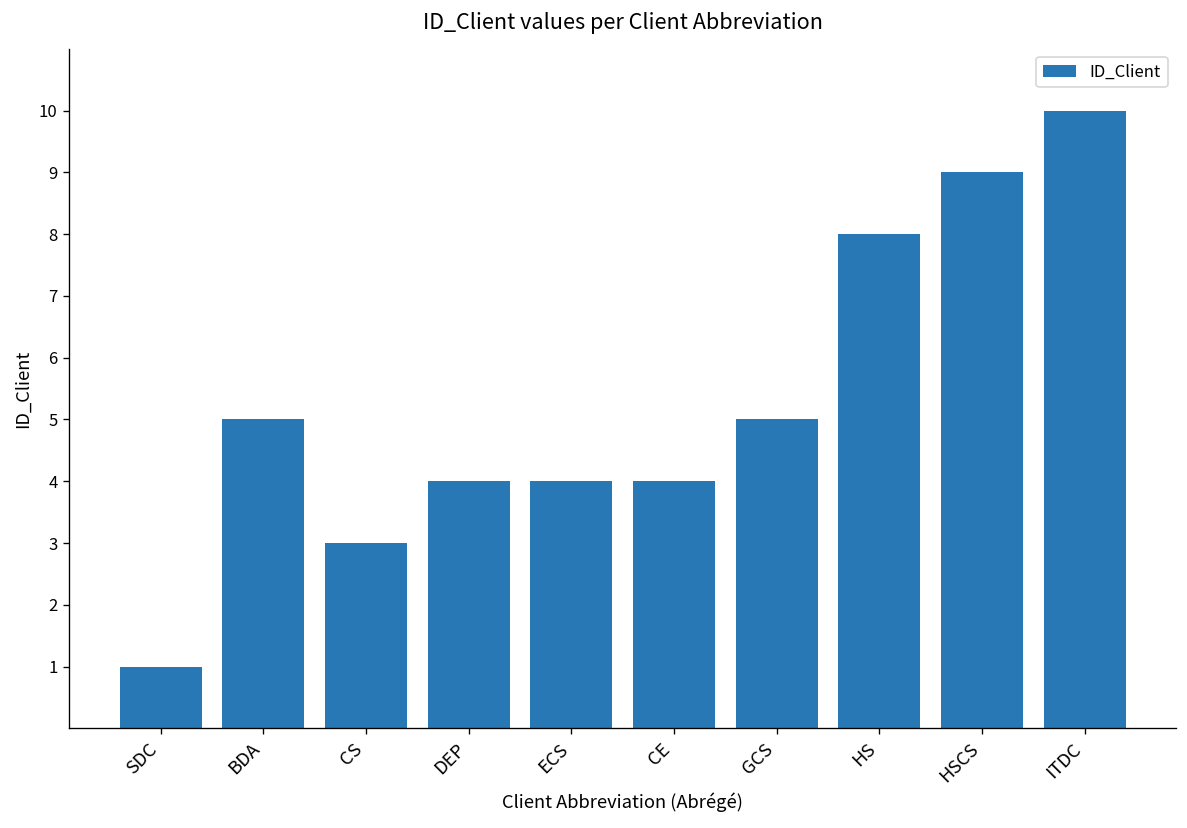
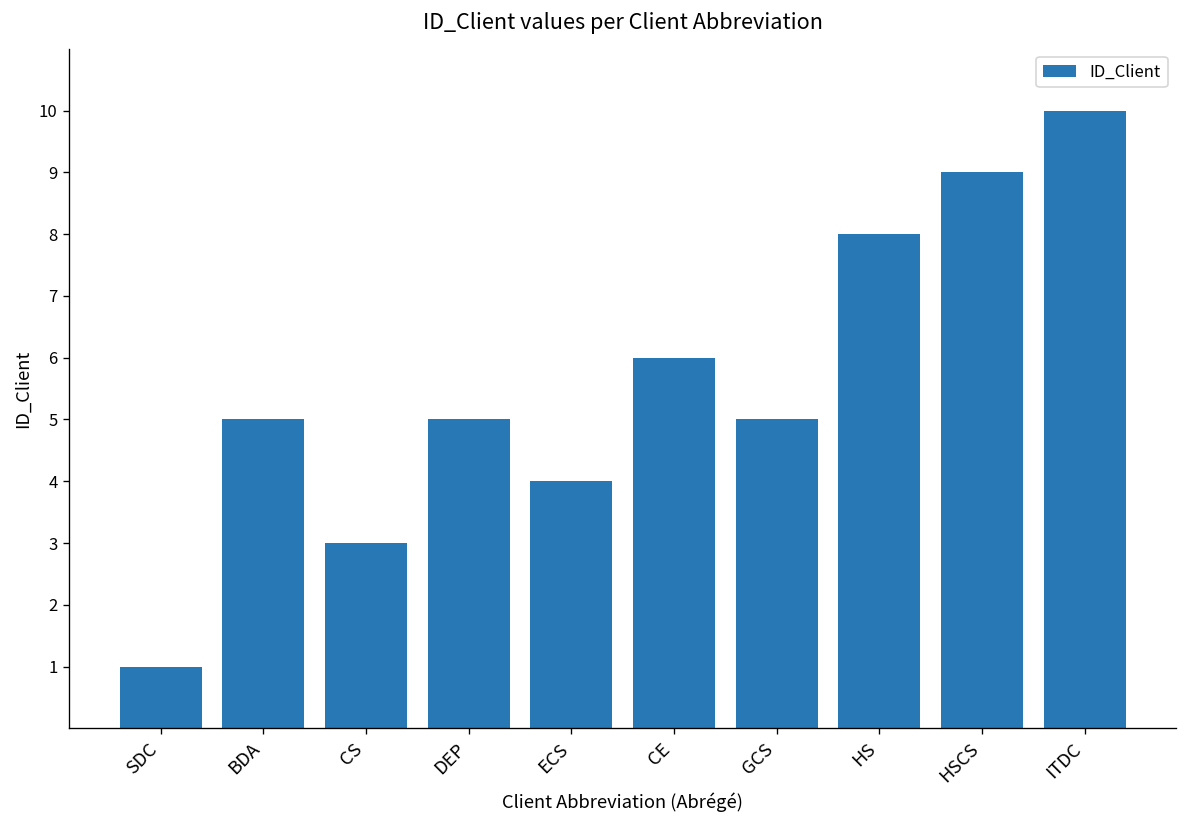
DEP: 4 -> 5
CE: 4 -> 6
